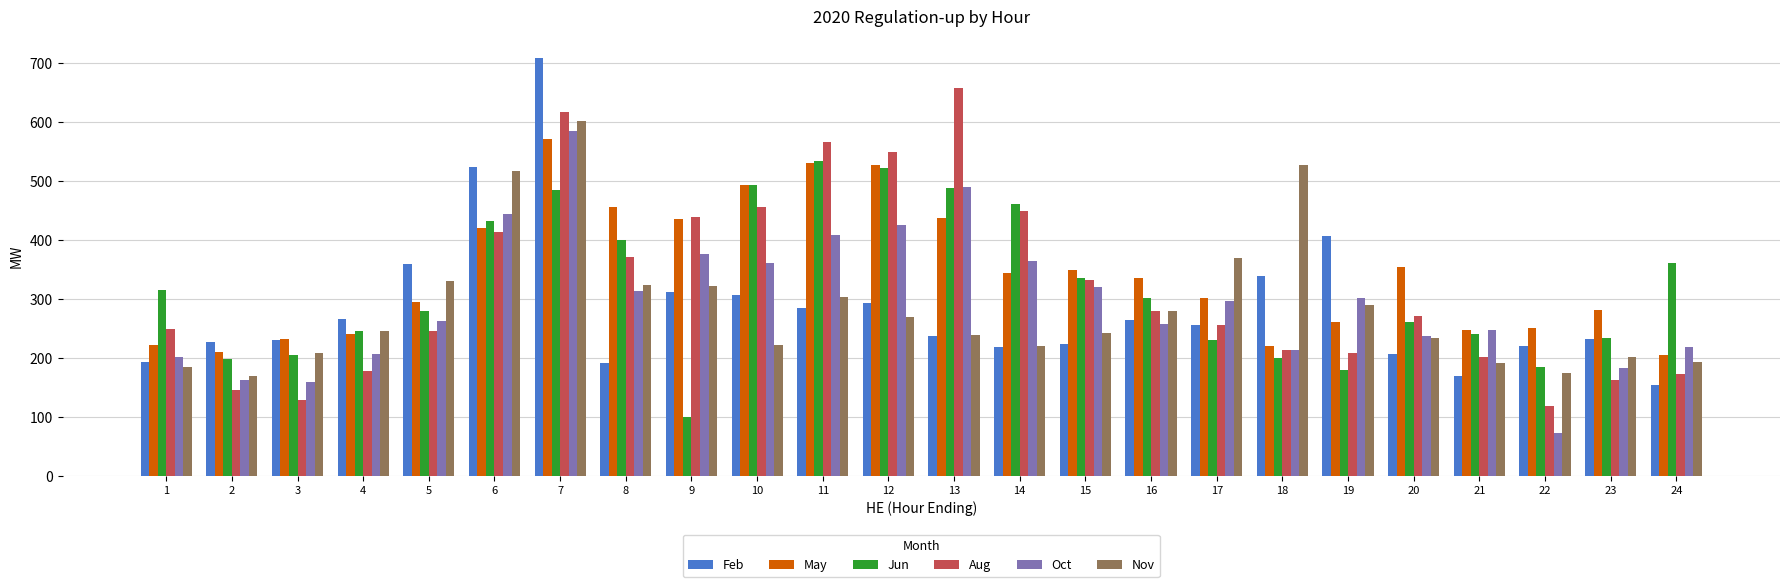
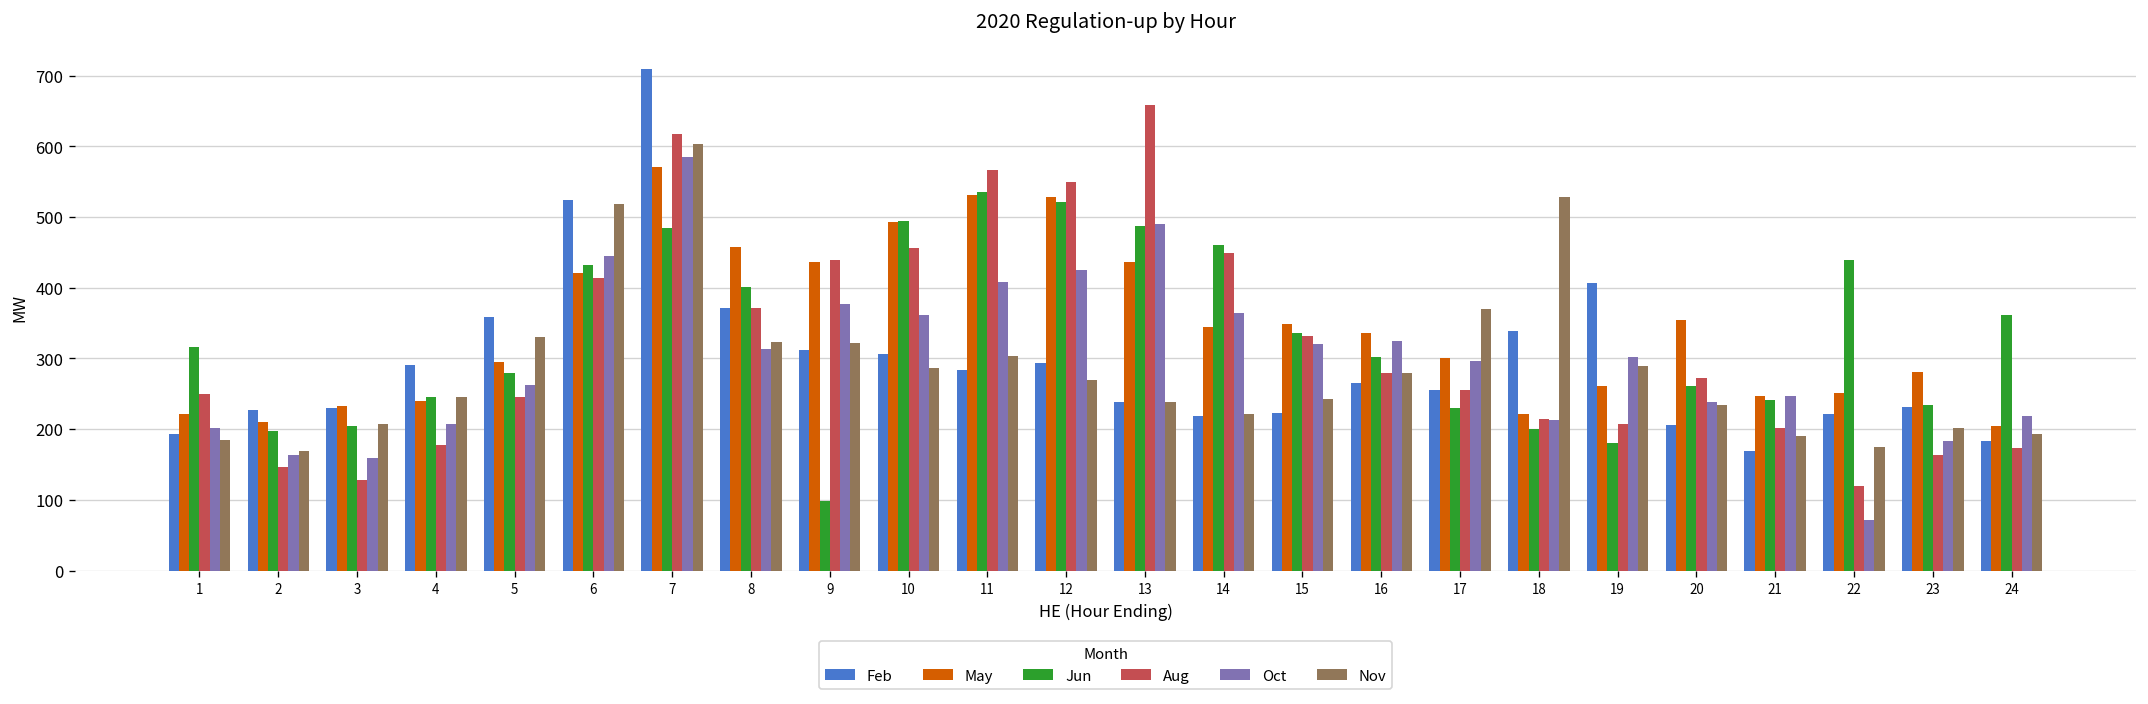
Feb, 4: 270 -> 290
Feb, 8: 190 -> 370
Nov, 10: 220 -> 290
Oct, 16: 260 -> 330
Jun, 22: 190 -> 440
Feb, 24: 150 -> 180
